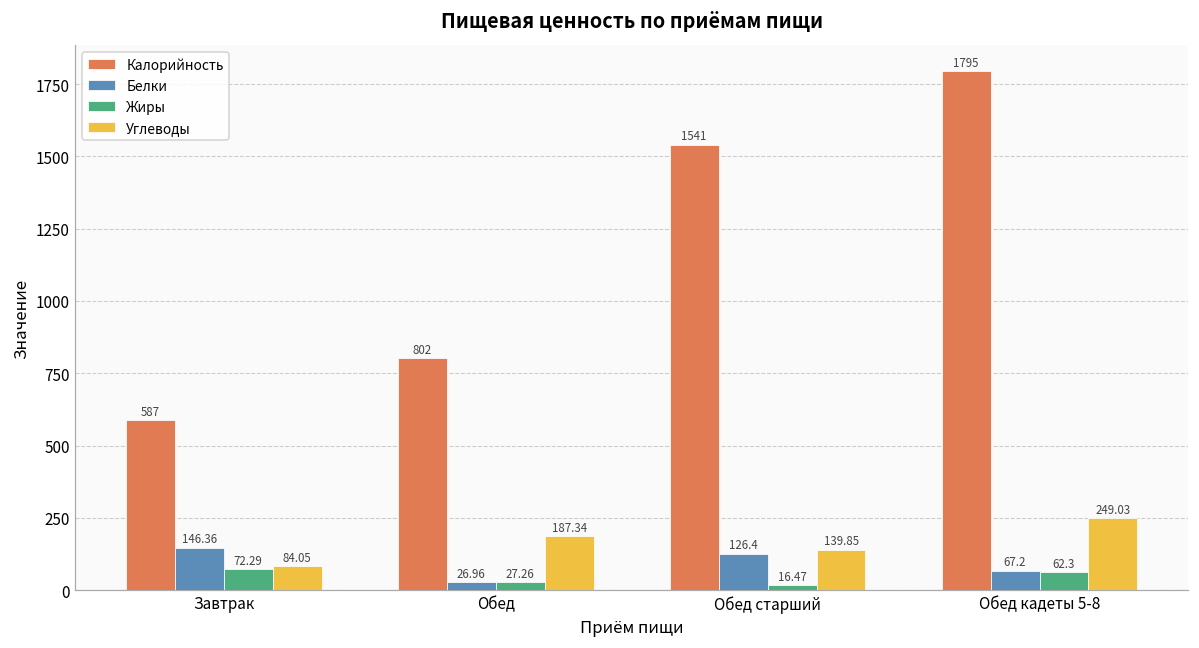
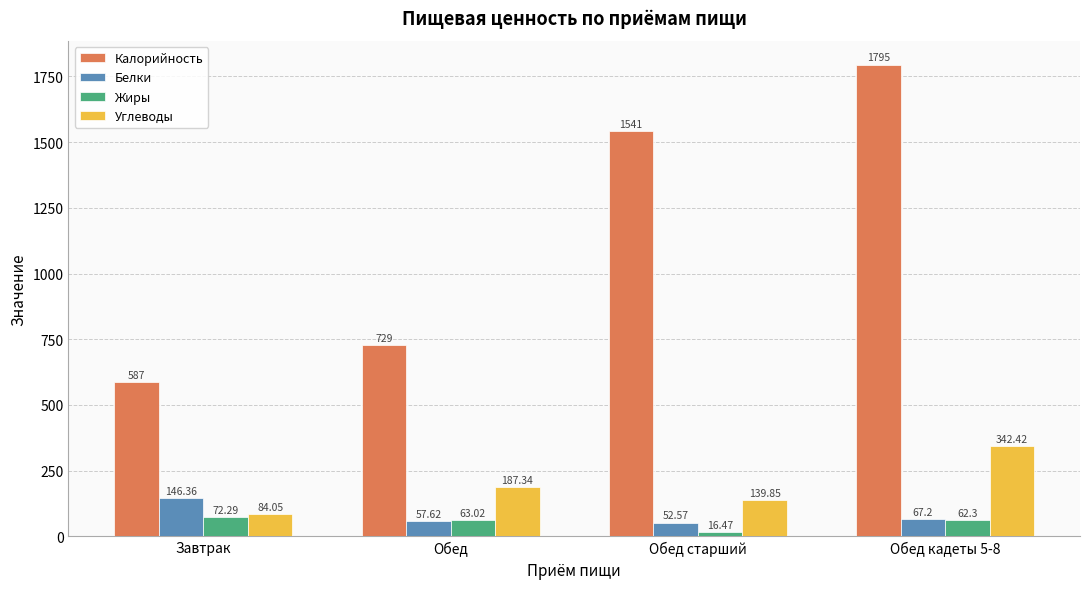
Калорийность, Обед: 802 -> 729
Белки, Обед: 26.96 -> 57.62
Жиры, Обед: 27.26 -> 63.02
Белки, Обед старший: 126.4 -> 52.57
Углеводы, Обед кадеты 5-8: 249.03 -> 342.42
